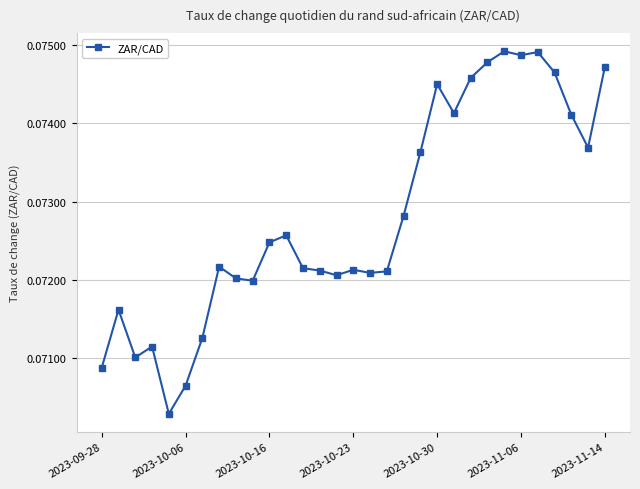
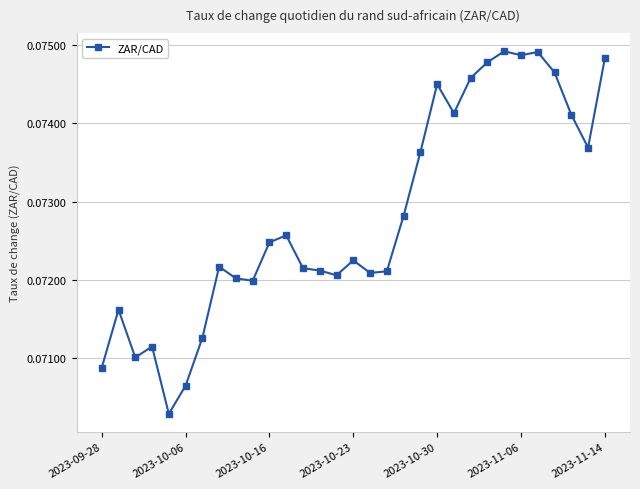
2023-10-23: 0.0721 -> 0.0723
2023-11-14: 0.0747 -> 0.0748
